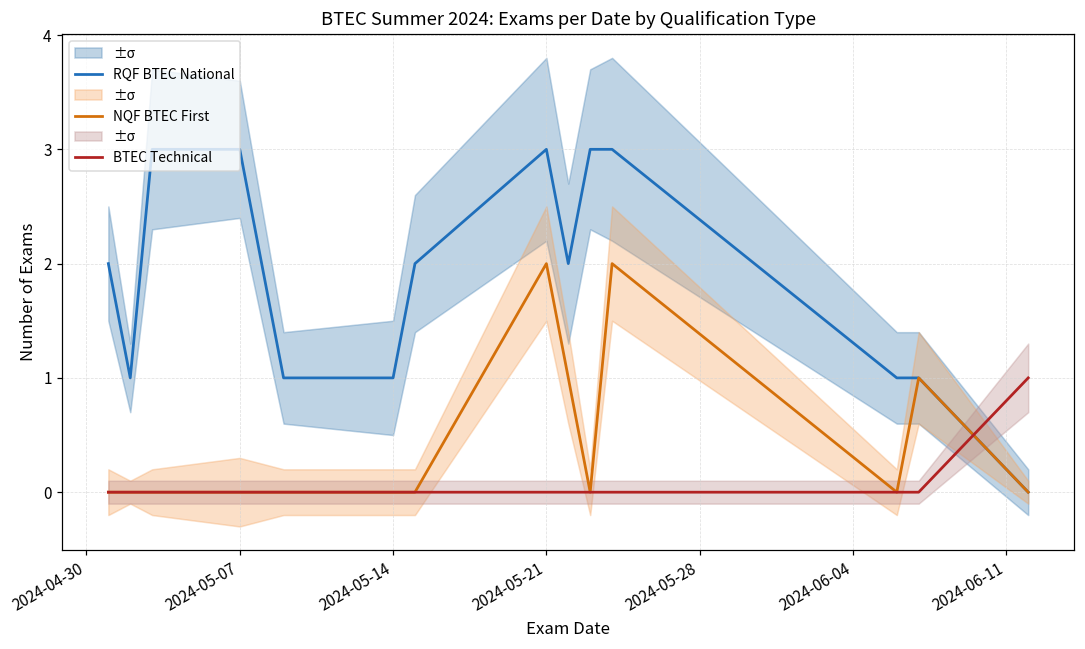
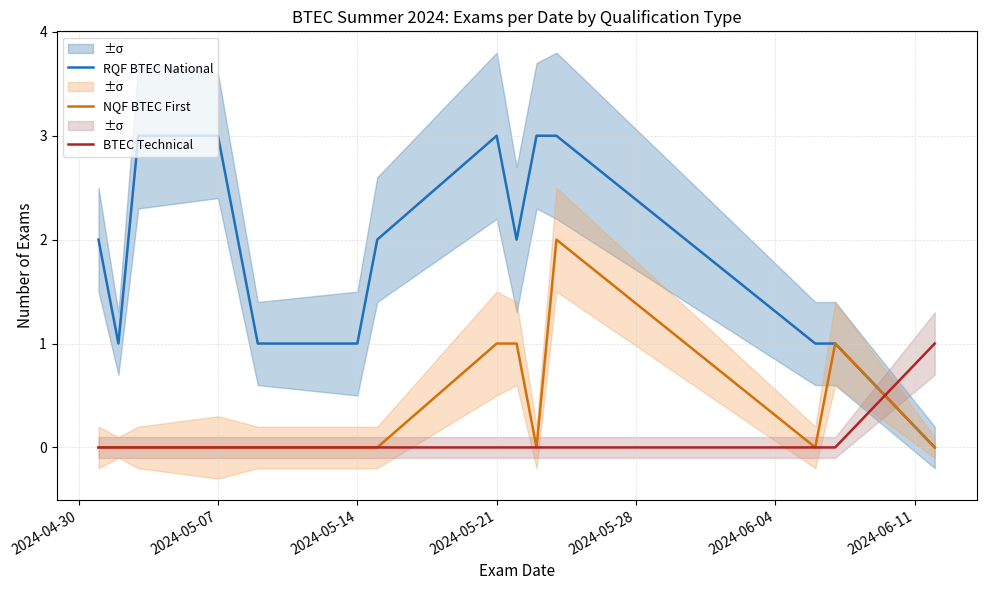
NQF BTEC First, 2024-05-21: 2 -> 1
